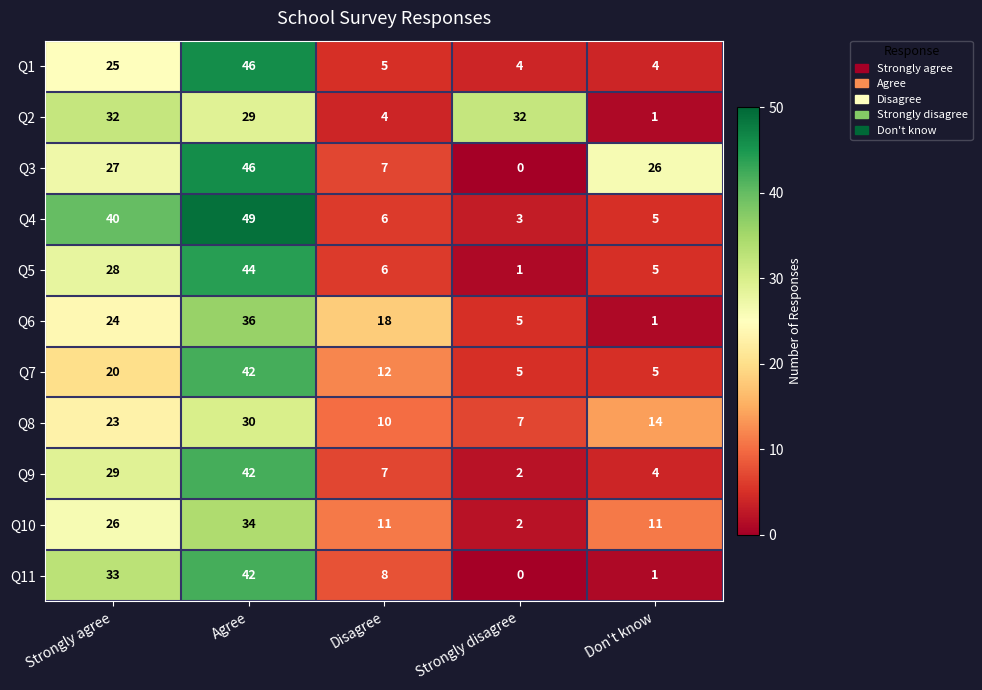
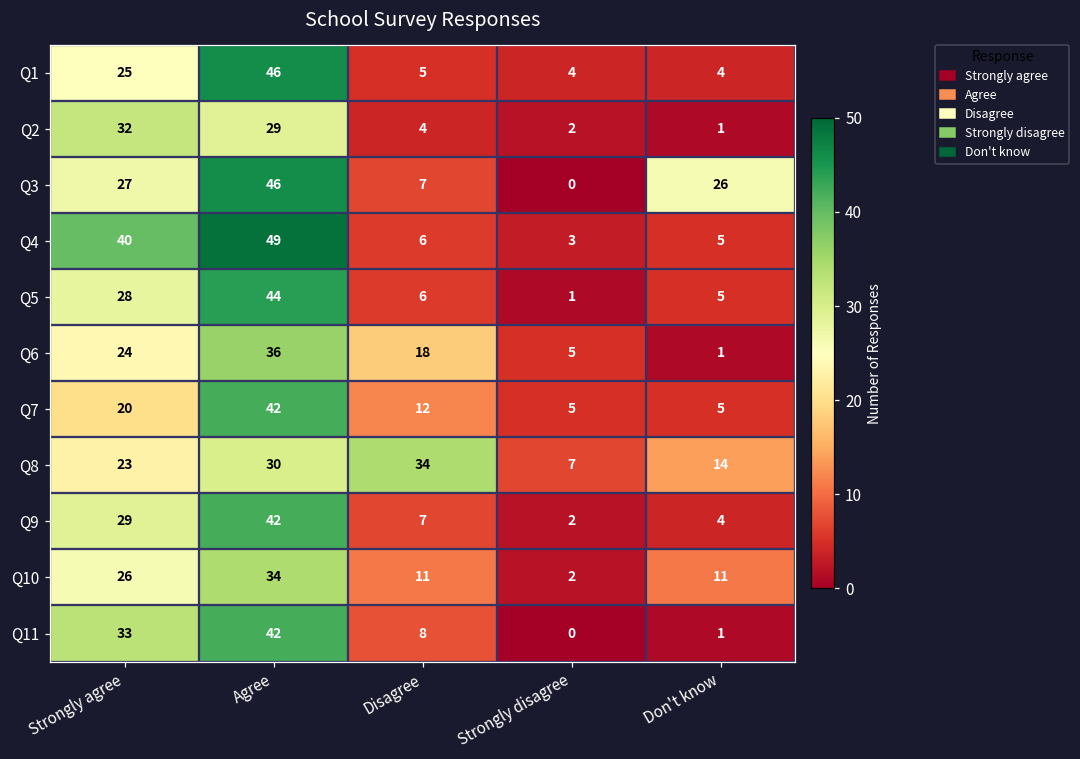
Q2, Strongly disagree: 32 -> 2
Q8, Disagree: 10 -> 34
